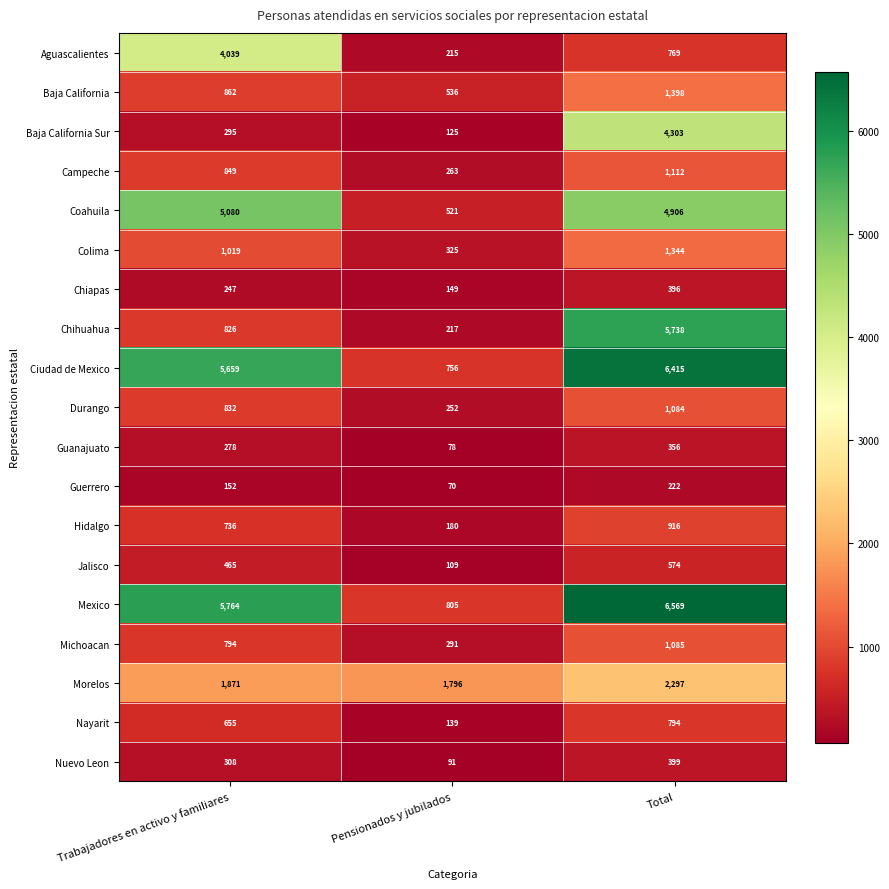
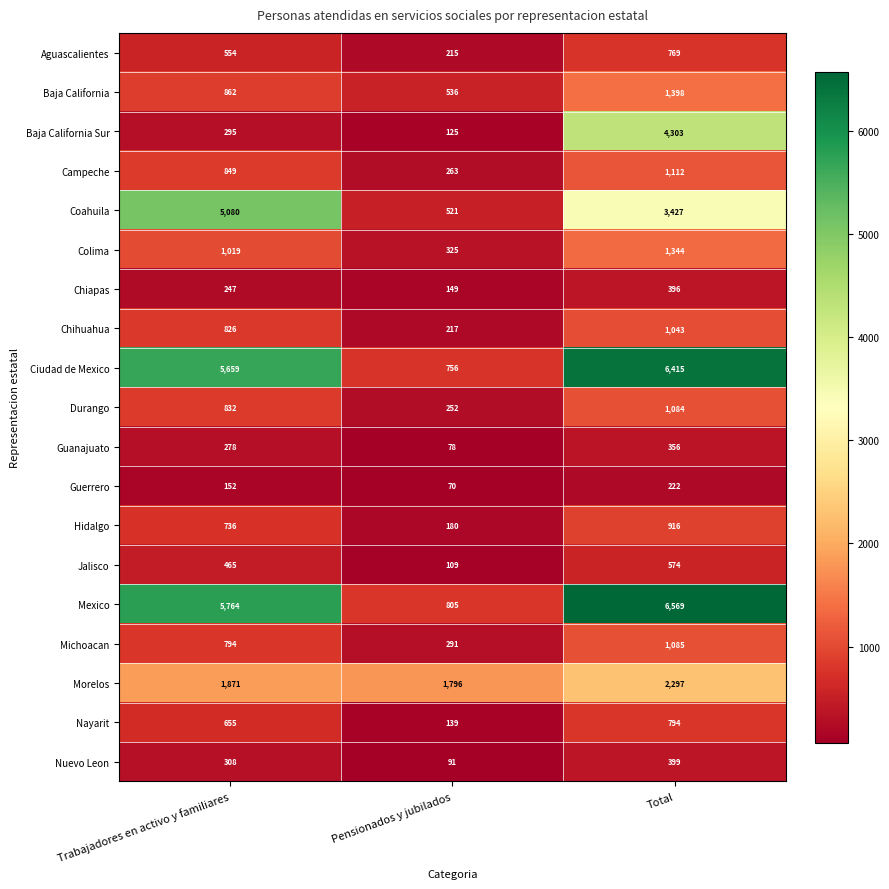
Aguascalientes, Trabajadores en activo y familiares: 4,039 -> 554
Coahuila, Total: 4,906 -> 3,427
Chihuahua, Total: 5,738 -> 1,043
